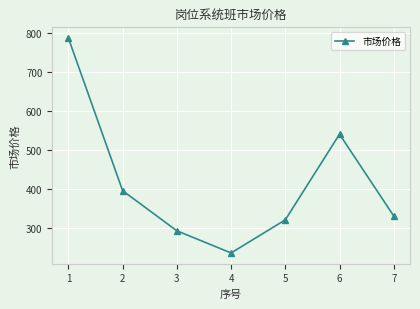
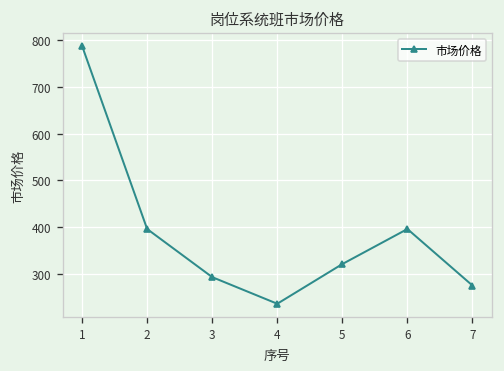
6: 540 -> 400
7: 330 -> 280
